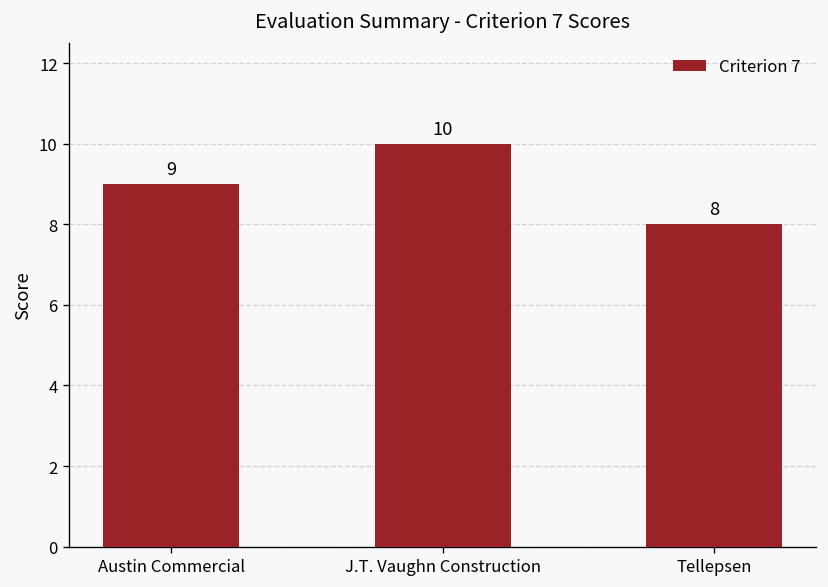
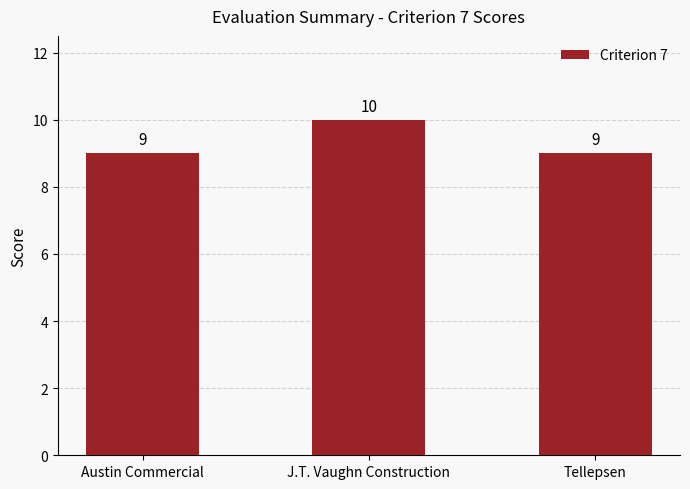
Tellepsen: 8 -> 9
